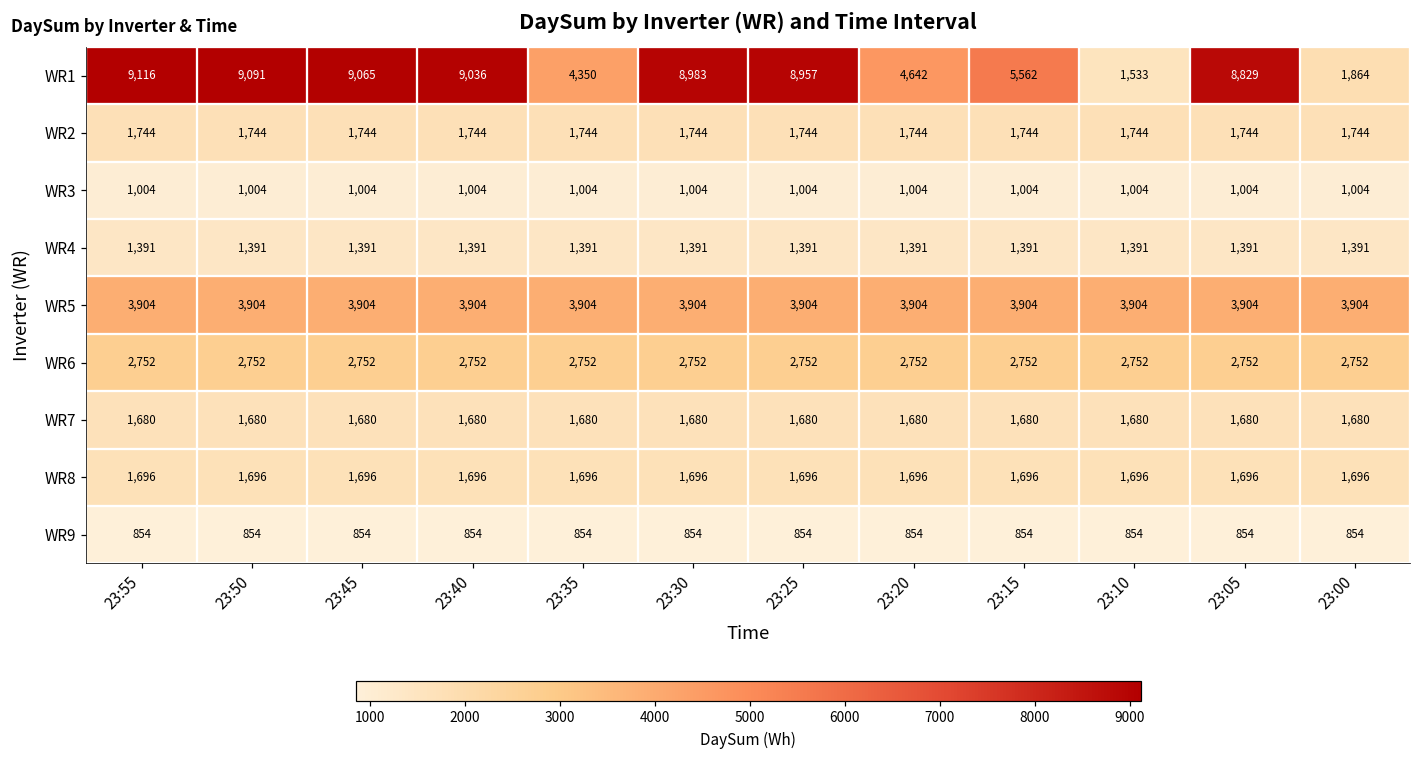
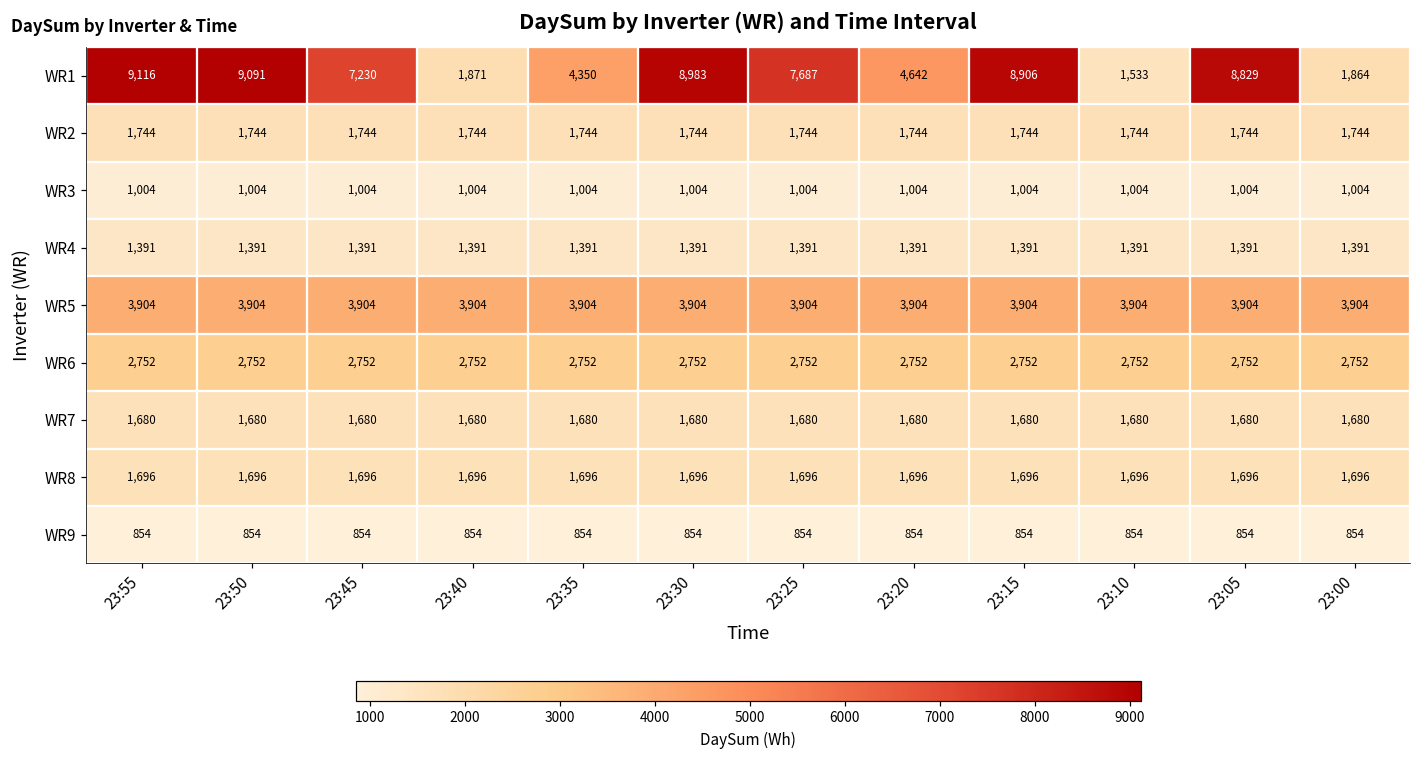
WR1, 23:45: 9,065 -> 7,230
WR1, 23:40: 9,036 -> 1,871
WR1, 23:25: 8,957 -> 7,687
WR1, 23:15: 5,562 -> 8,906
